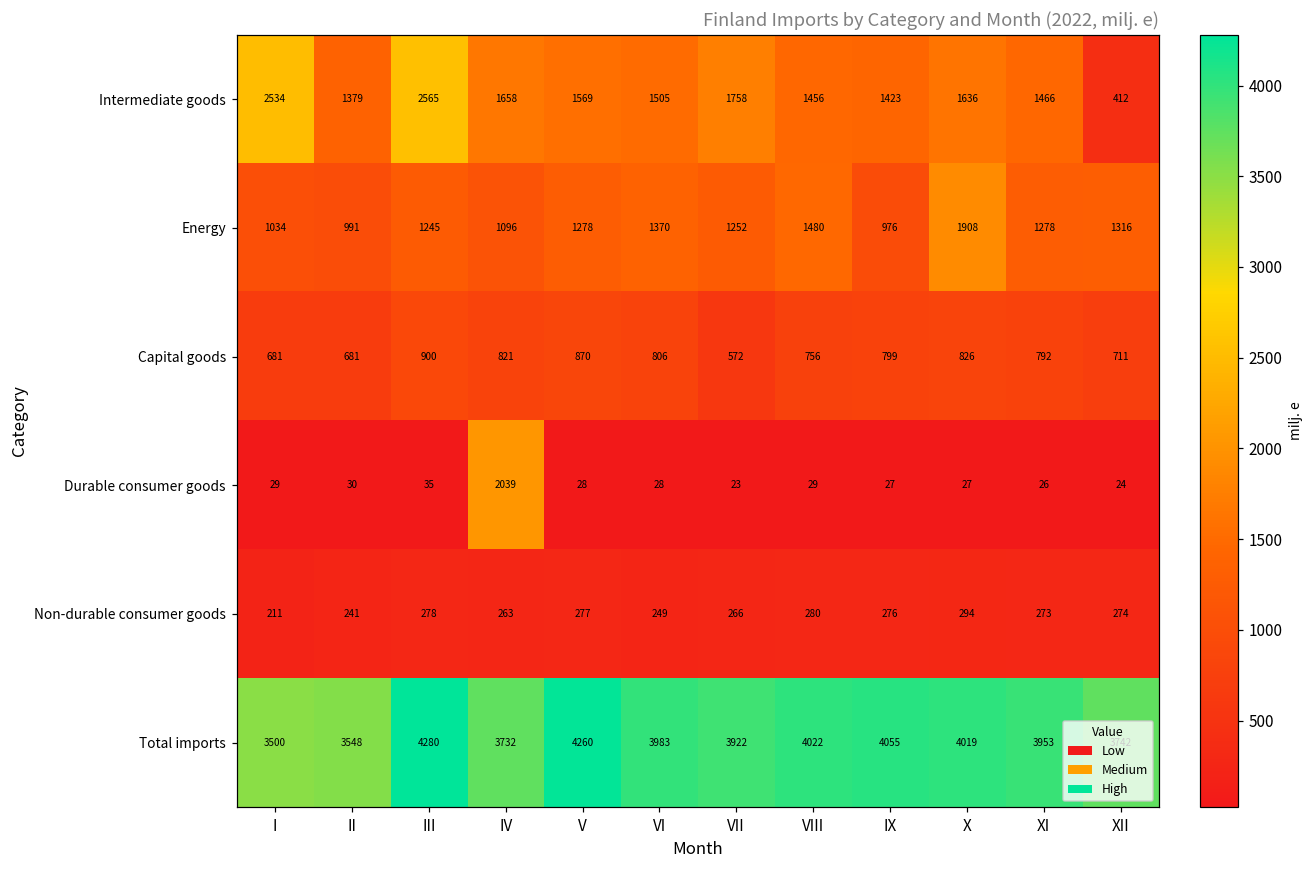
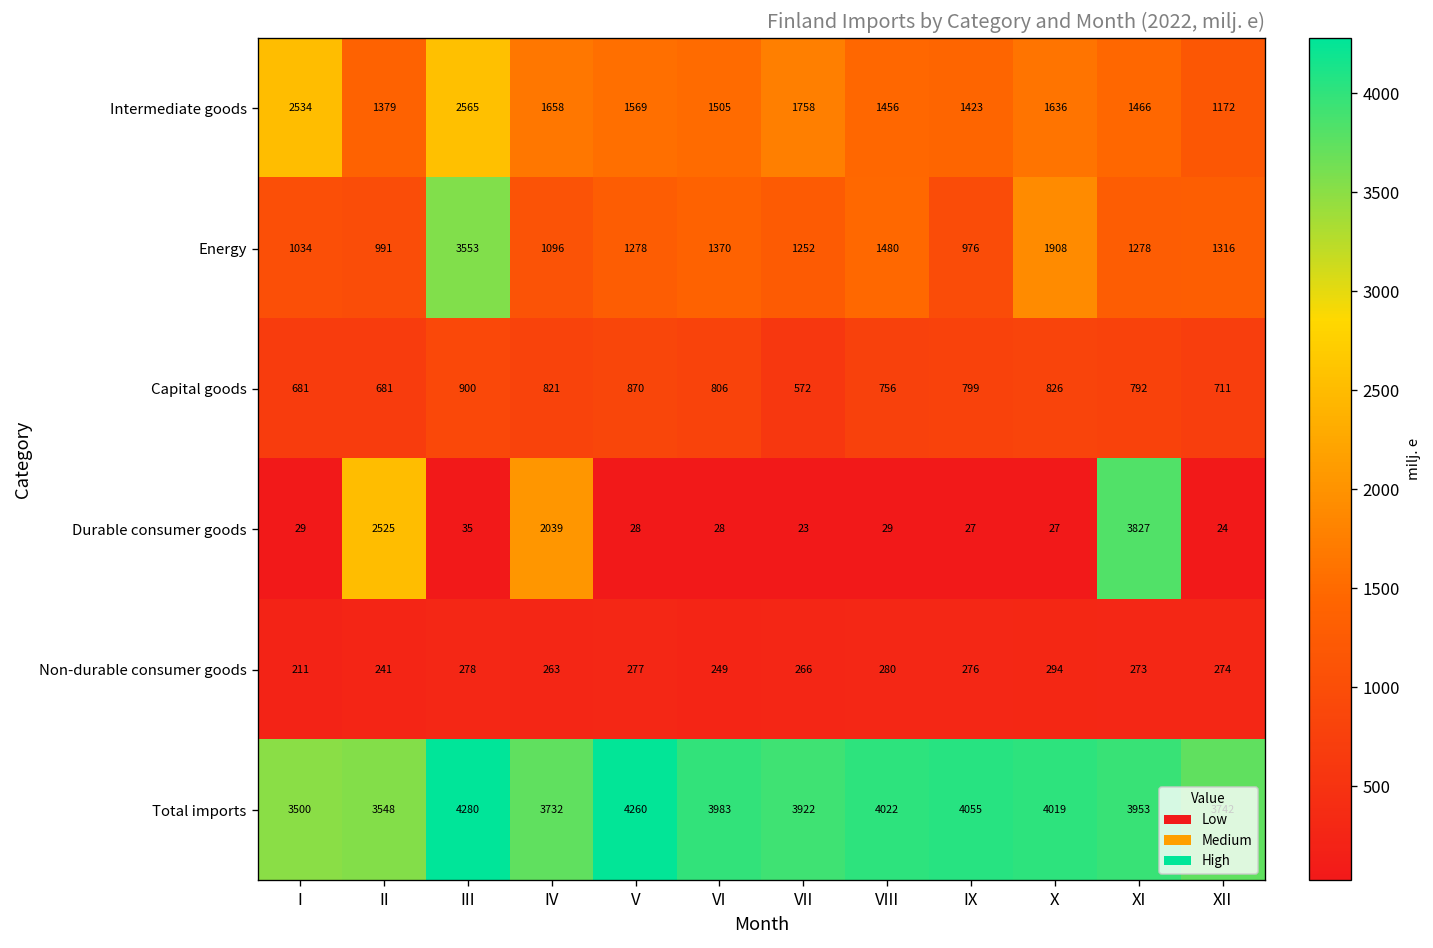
Intermediate goods, XII: 412 -> 1172
Energy, III: 1245 -> 3553
Durable consumer goods, II: 30 -> 2525
Durable consumer goods, XI: 26 -> 3827
